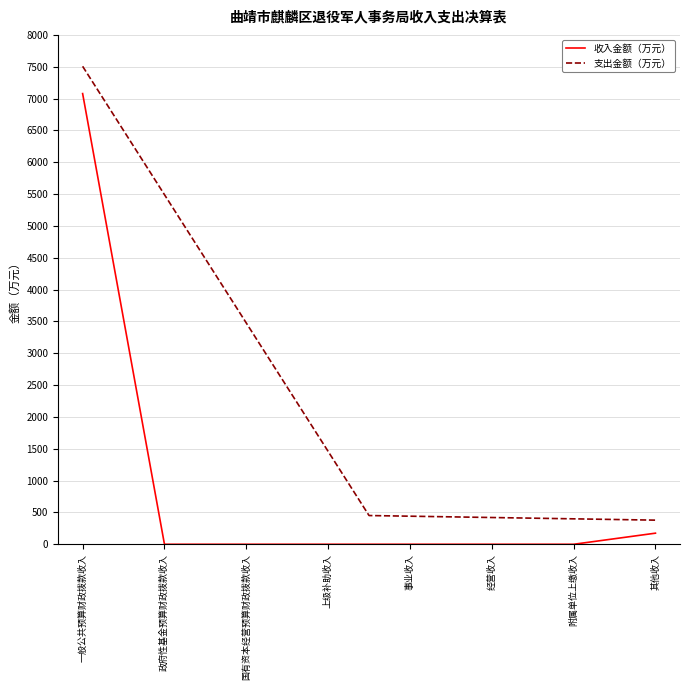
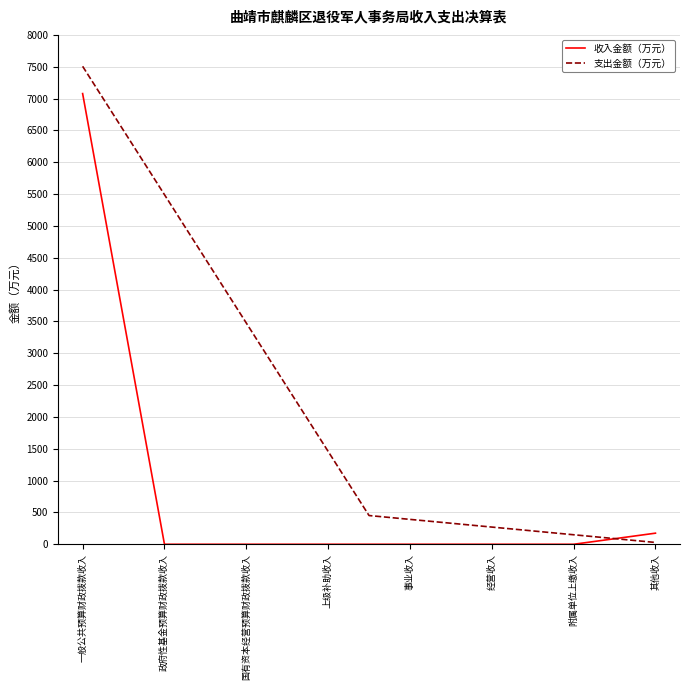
支出金额（万元）, 其他收入: 400 -> 0
